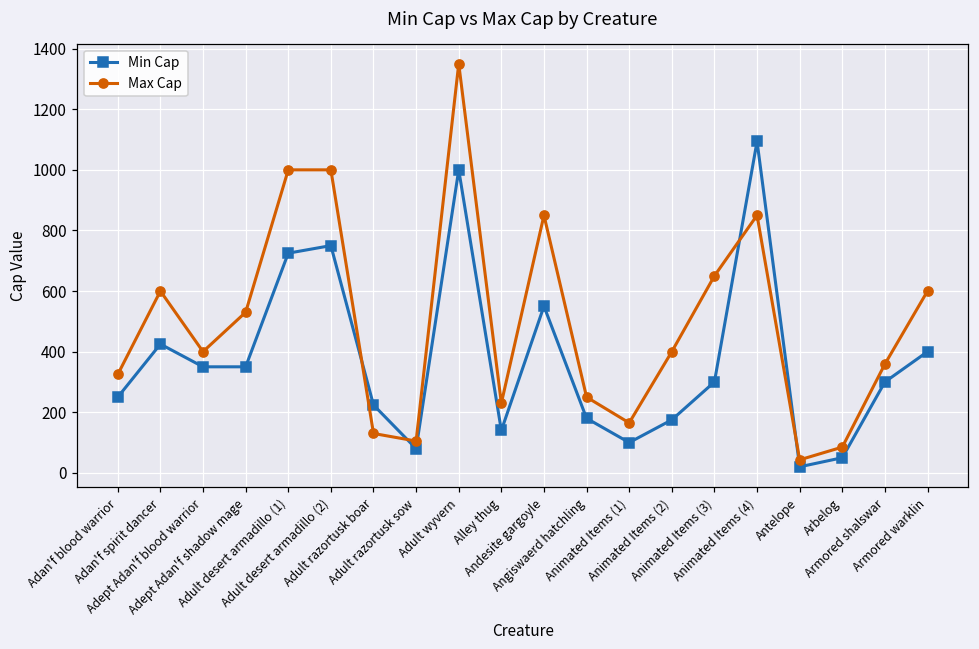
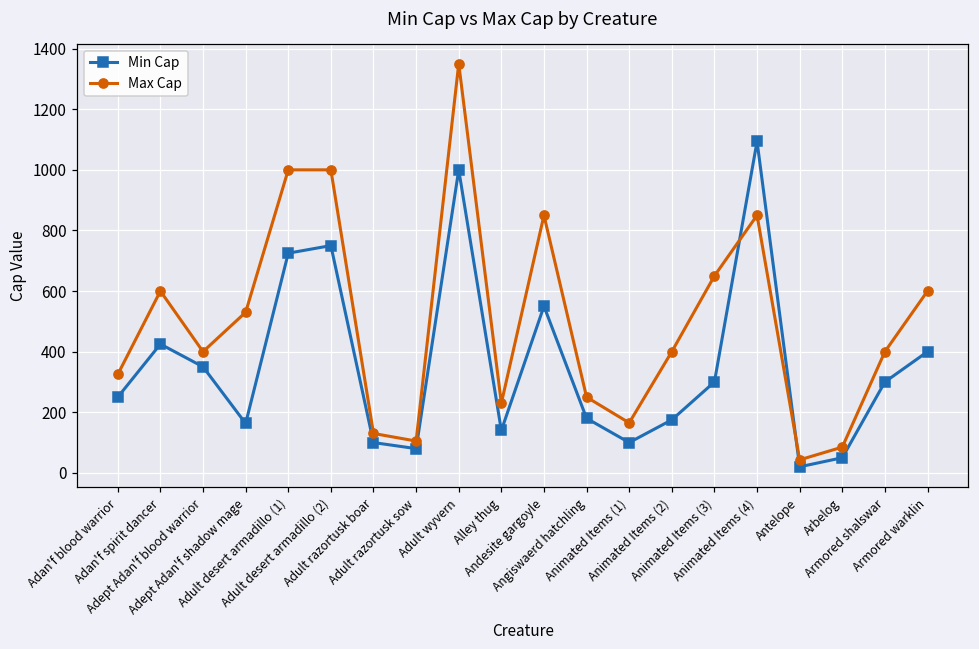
Min Cap, Adept Adan'f shadow mage: 350 -> 160
Min Cap, Adult razortusk boar: 220 -> 100
Max Cap, Armored shalswar: 360 -> 400
